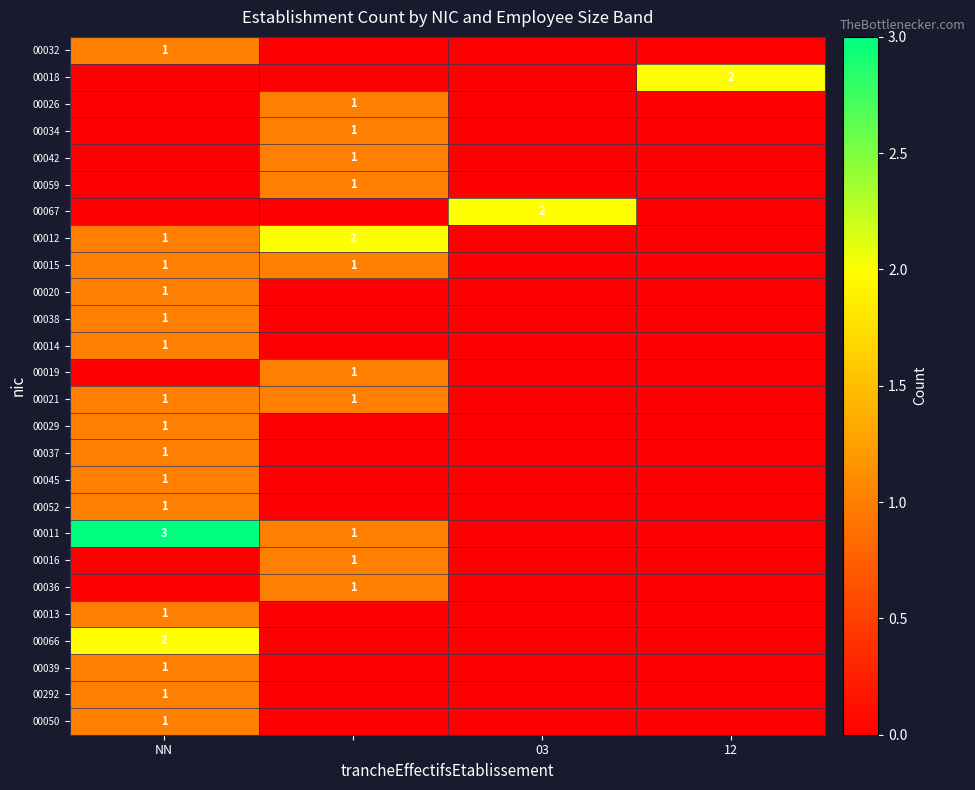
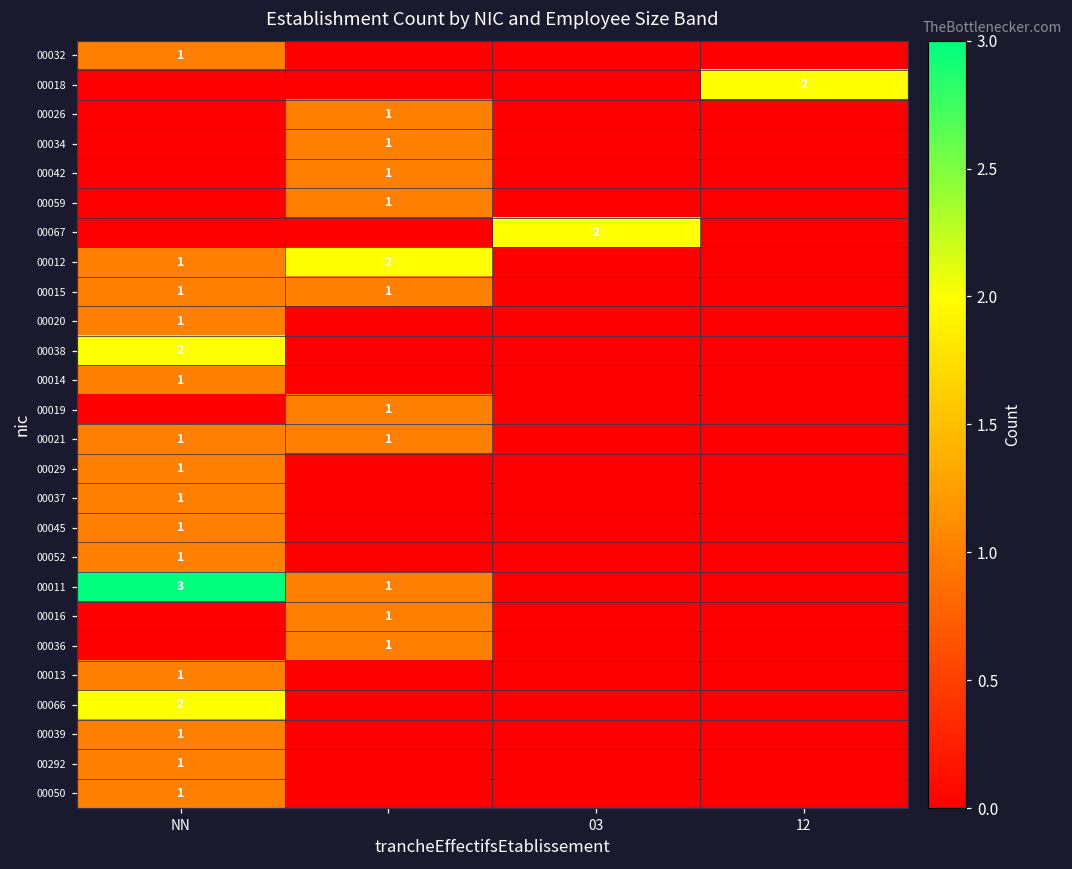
00038, NN: 1 -> 2
